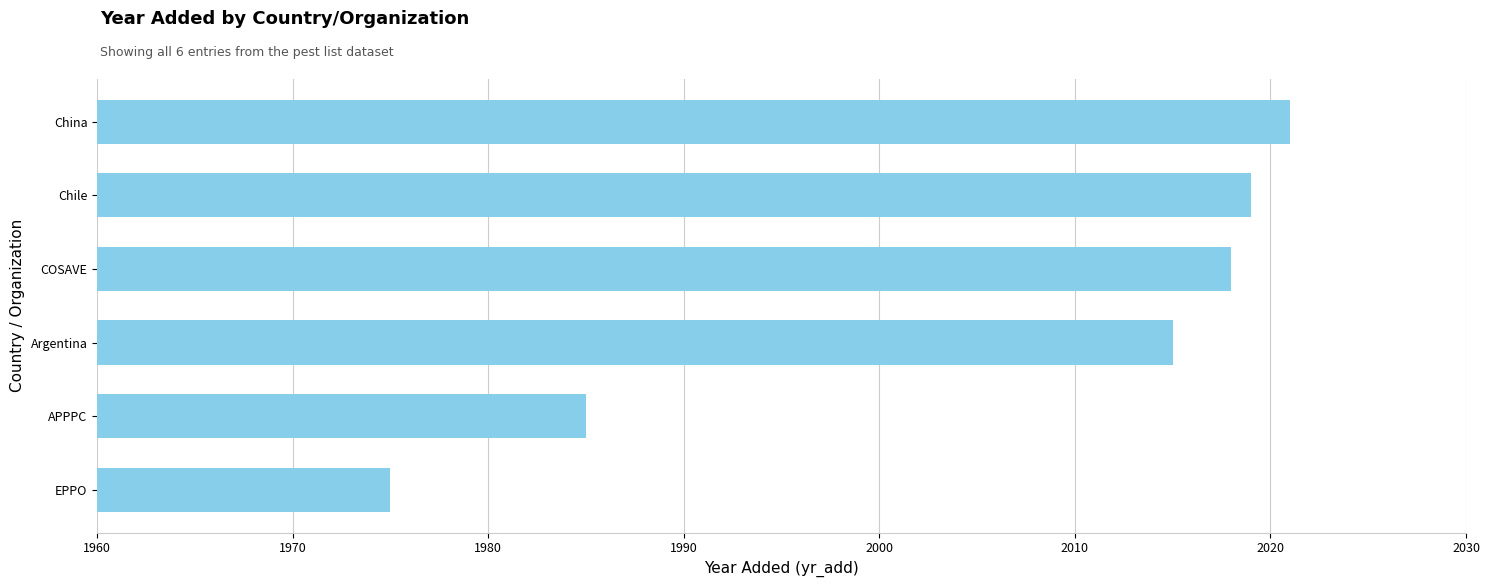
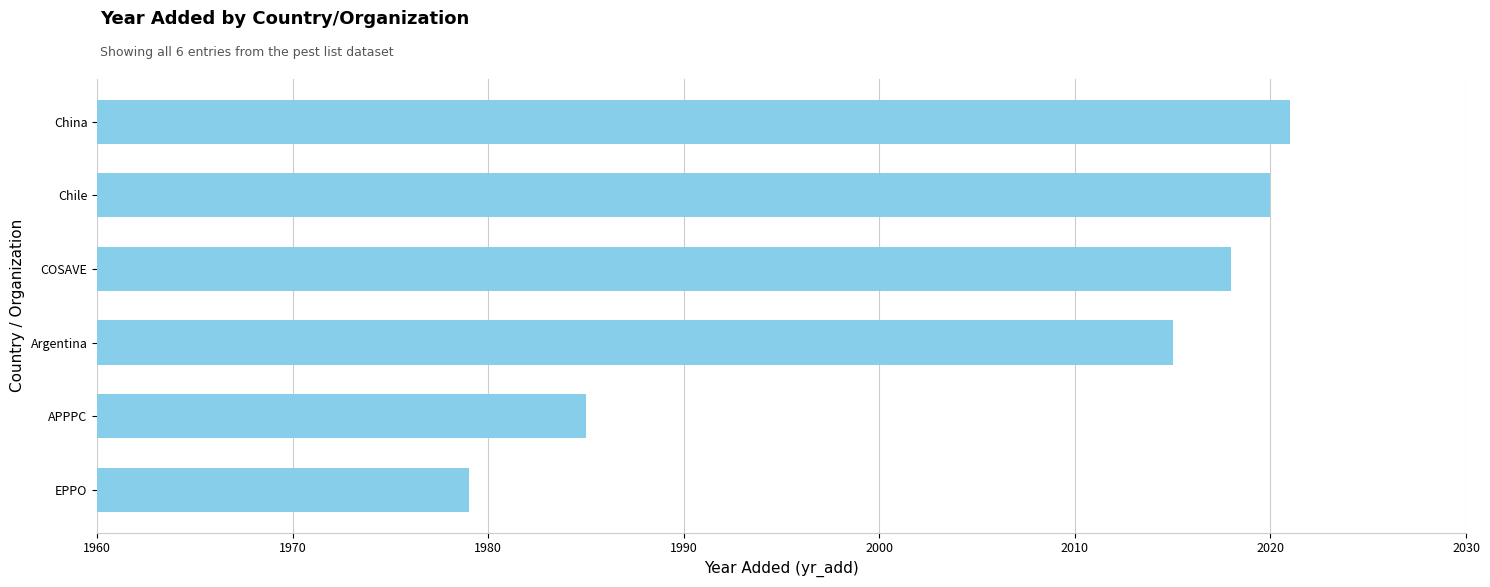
Chile: 2019 -> 2020
EPPO: 1975 -> 1979
